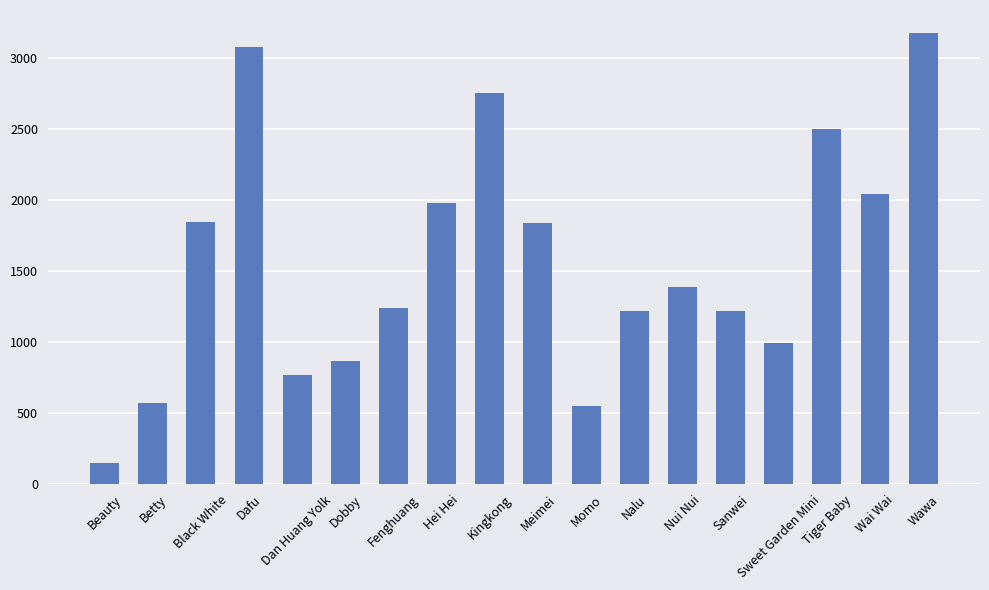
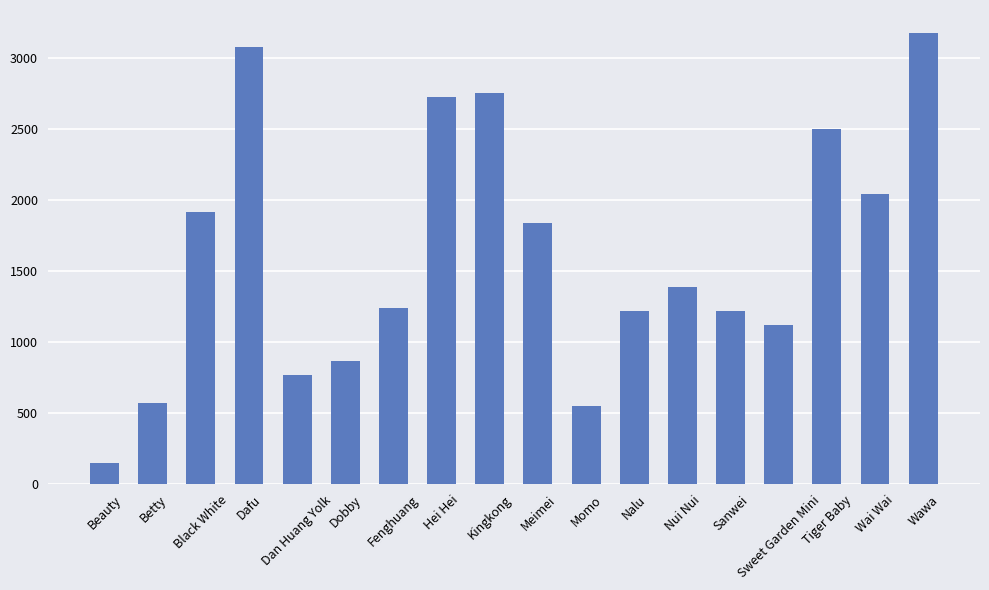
Black White: 1850 -> 1920
Hei Hei: 1980 -> 2730
Sweet Garden Mini: 990 -> 1120
